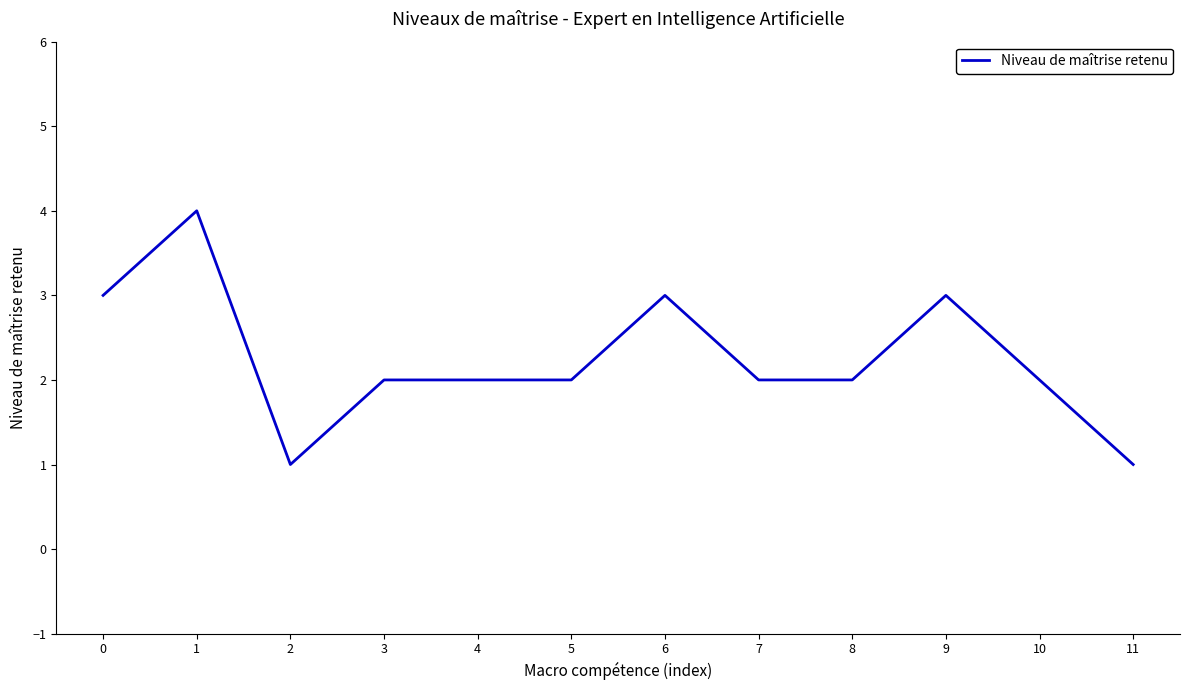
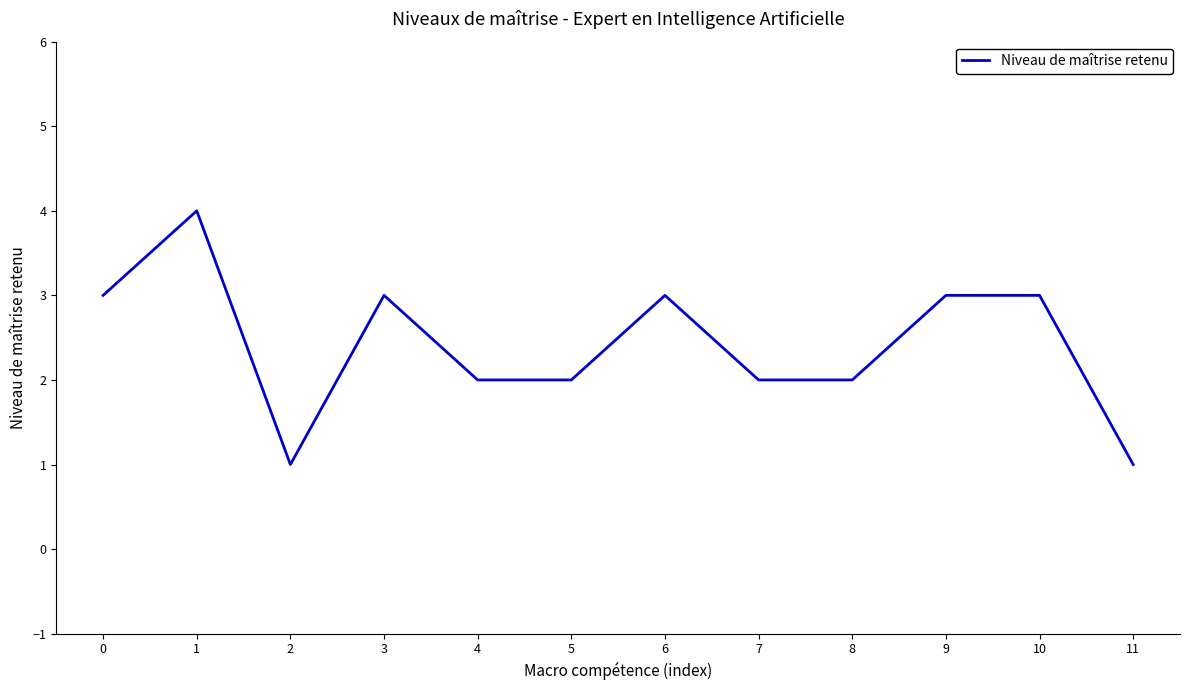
3: 2 -> 3
10: 2 -> 3
